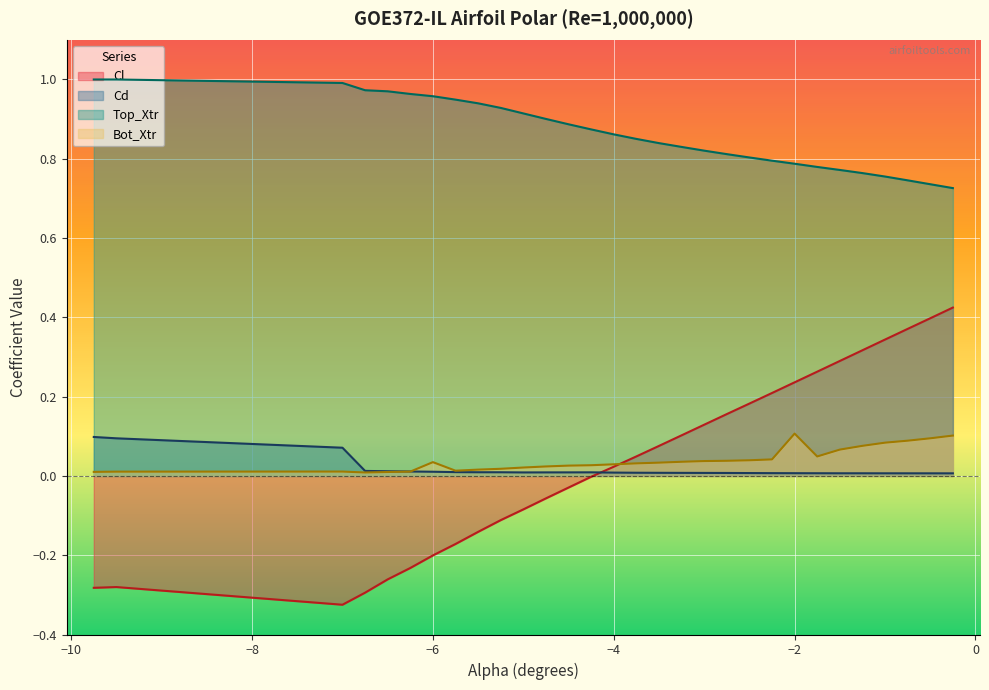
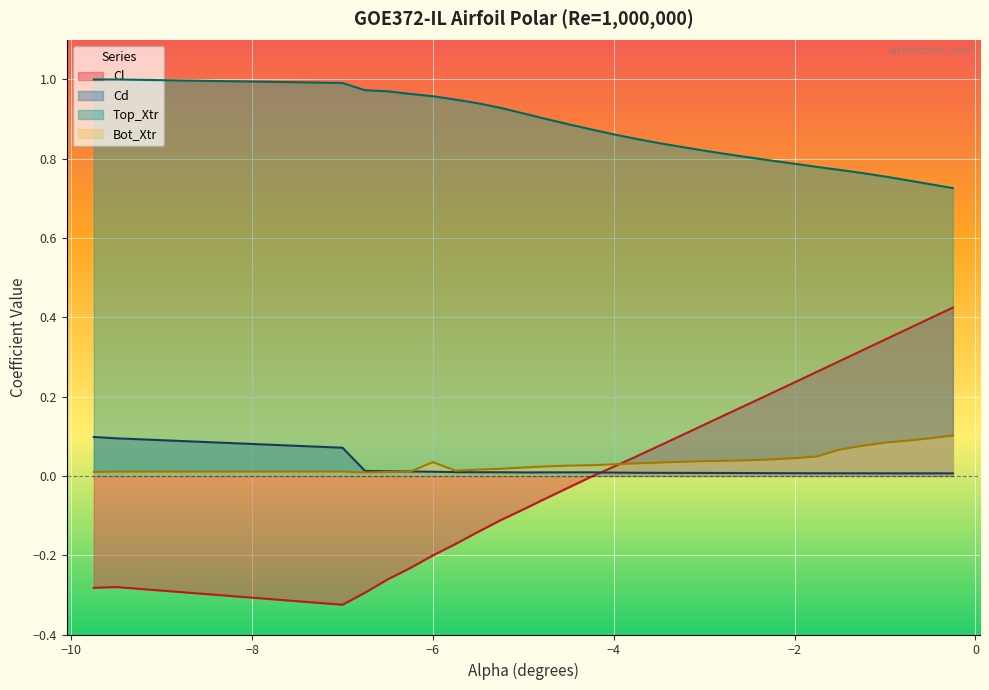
Bot_Xtr, −2: 0.11 -> 0.04
